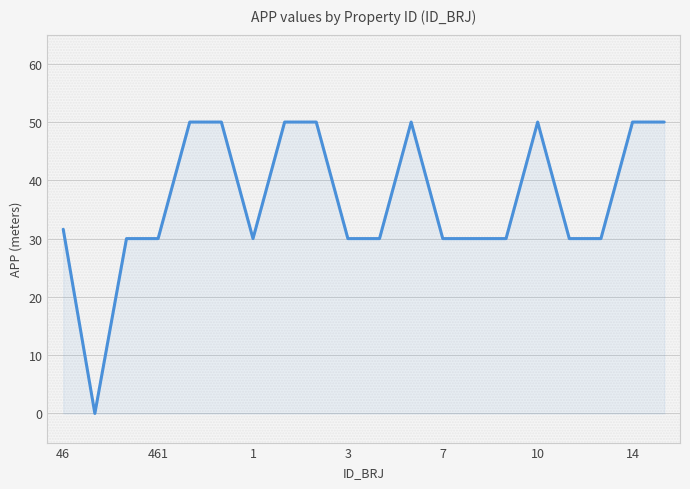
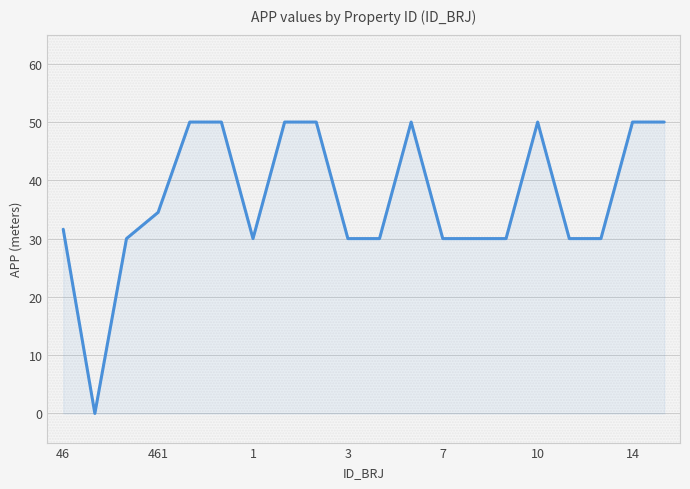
461: 30 -> 35
